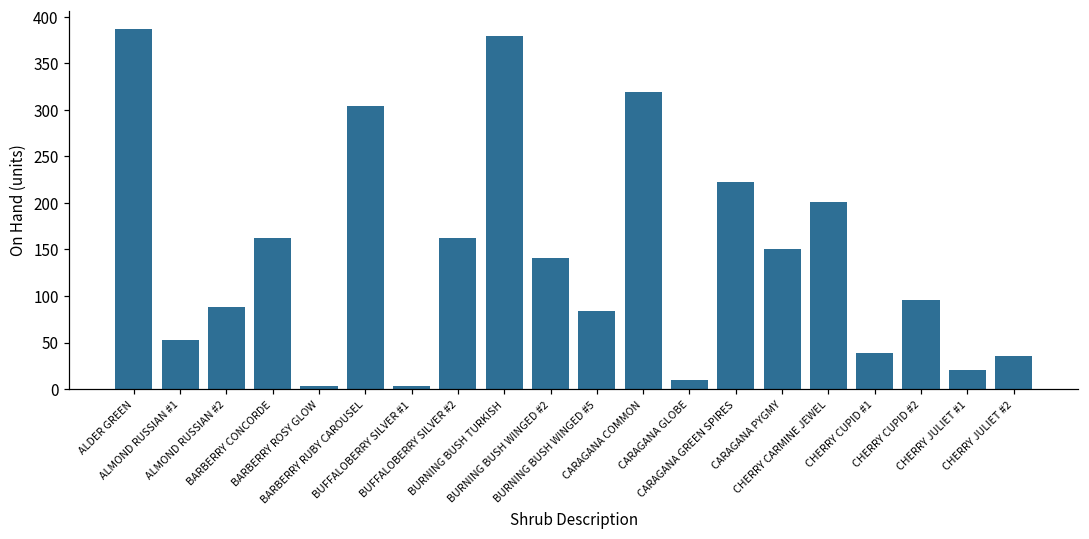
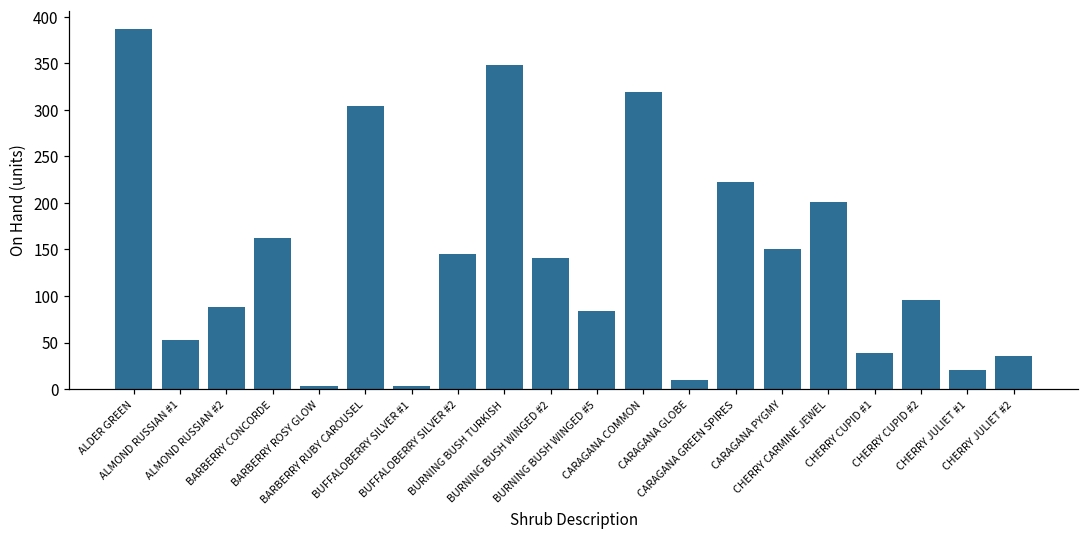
BUFFALOBERRY SILVER #2: 160 -> 150
BURNING BUSH TURKISH: 380 -> 350
